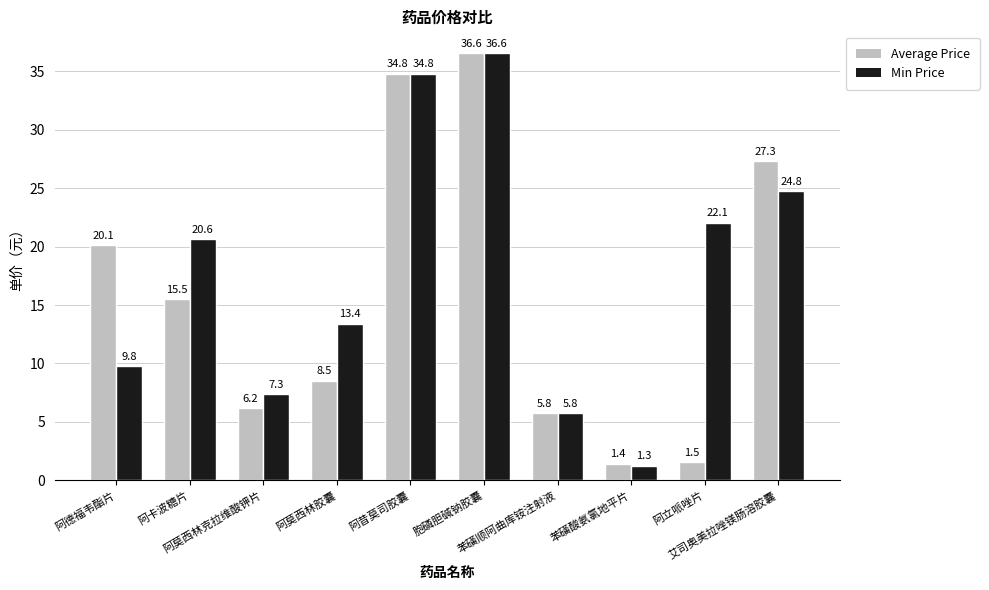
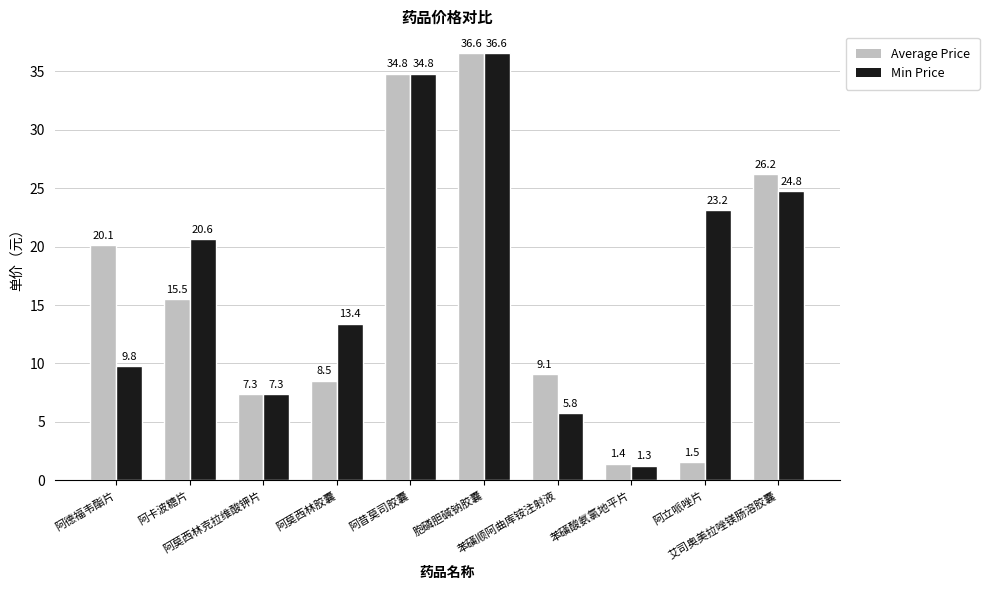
Average Price, 阿莫西林克拉维酸钾片: 6.2 -> 7.3
Average Price, 苯磺顺阿曲库铵注射液: 5.8 -> 9.1
Min Price, 阿立哌唑片: 22.1 -> 23.2
Average Price, 艾司奥美拉唑镁肠溶胶囊: 27.3 -> 26.2
